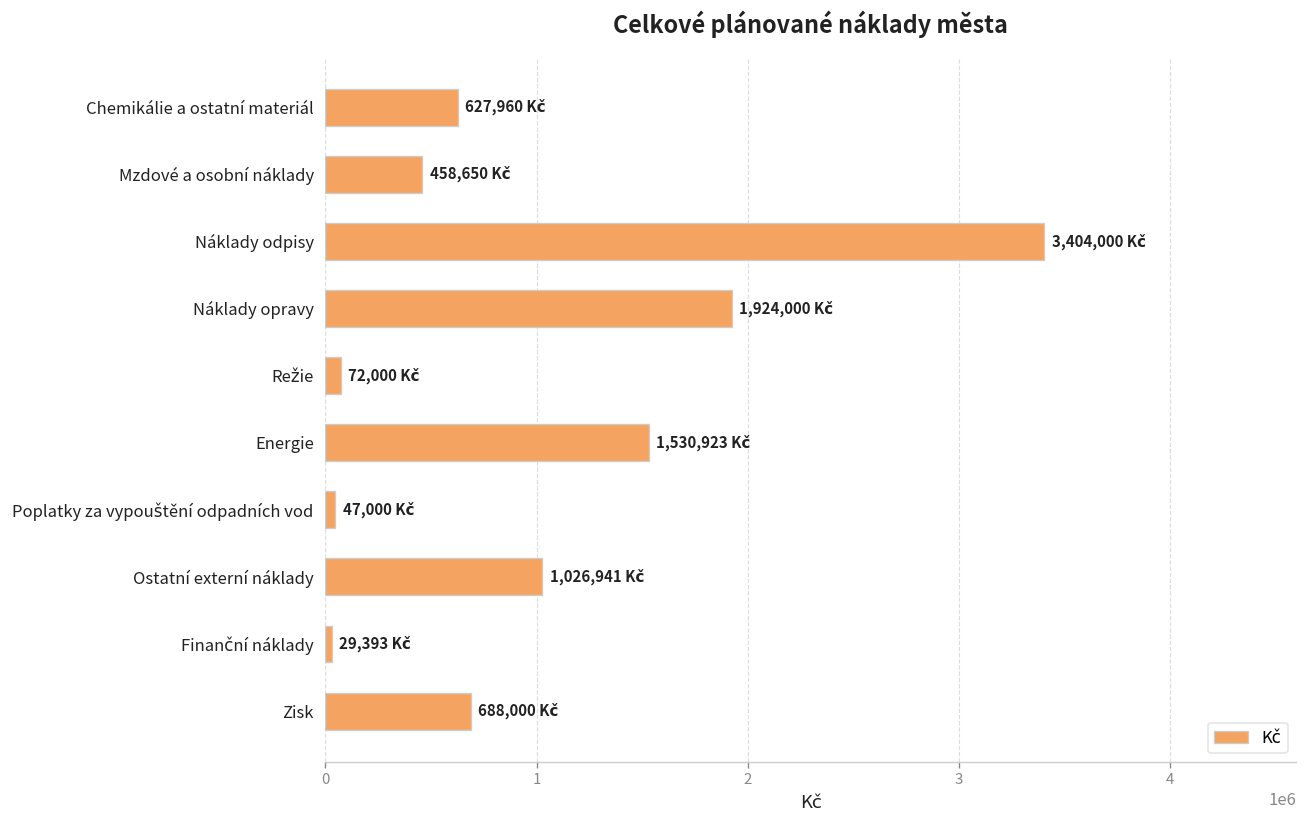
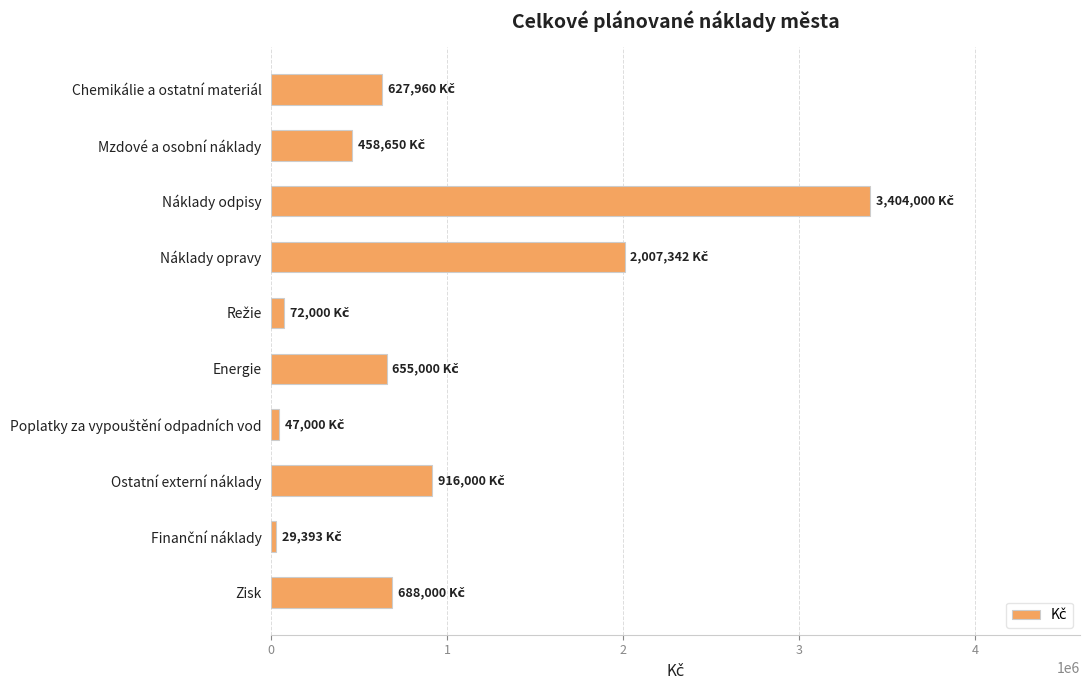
Náklady opravy: 1,924,000 -> 2,007,342
Energie: 1,530,923 -> 655,000
Ostatní externí náklady: 1,026,941 -> 916,000
